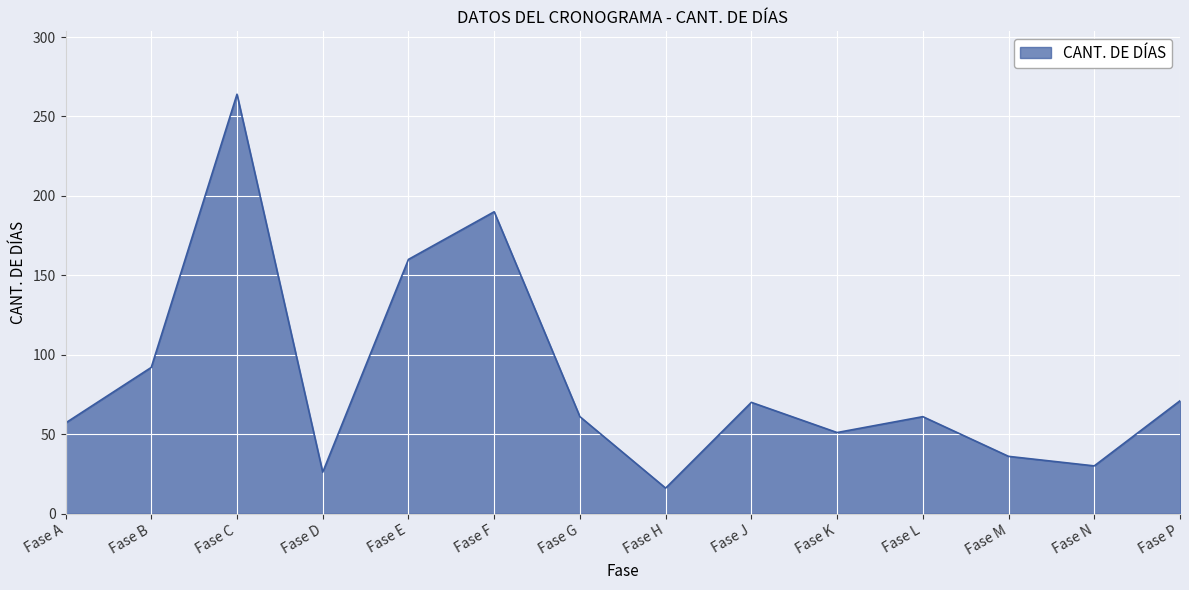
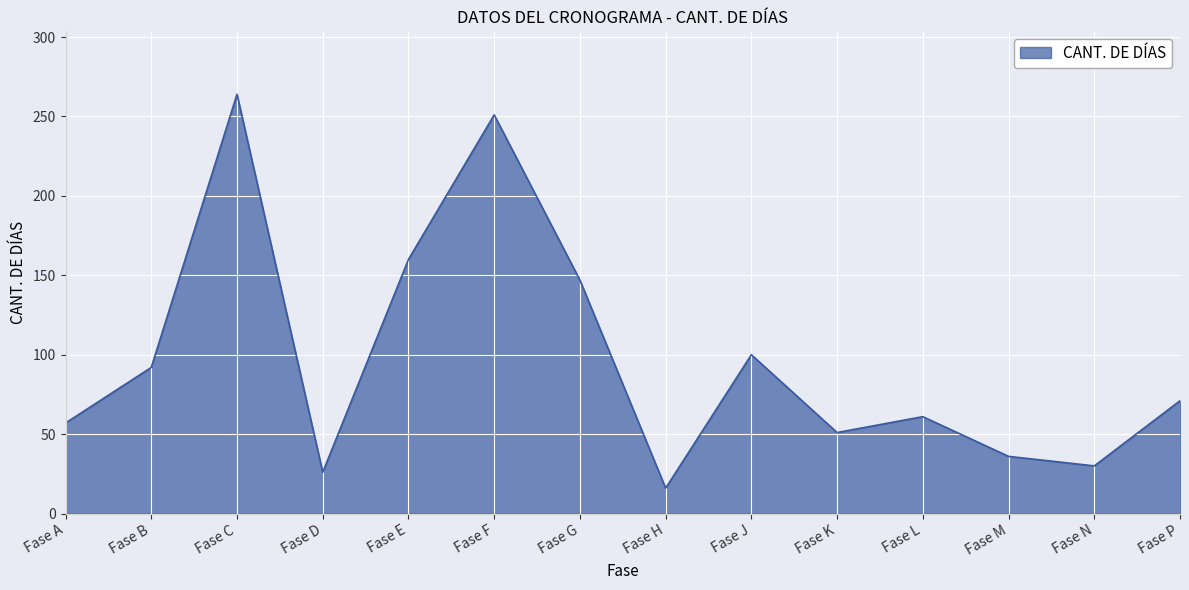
Fase F: 190 -> 251
Fase G: 61 -> 147
Fase J: 70 -> 100
